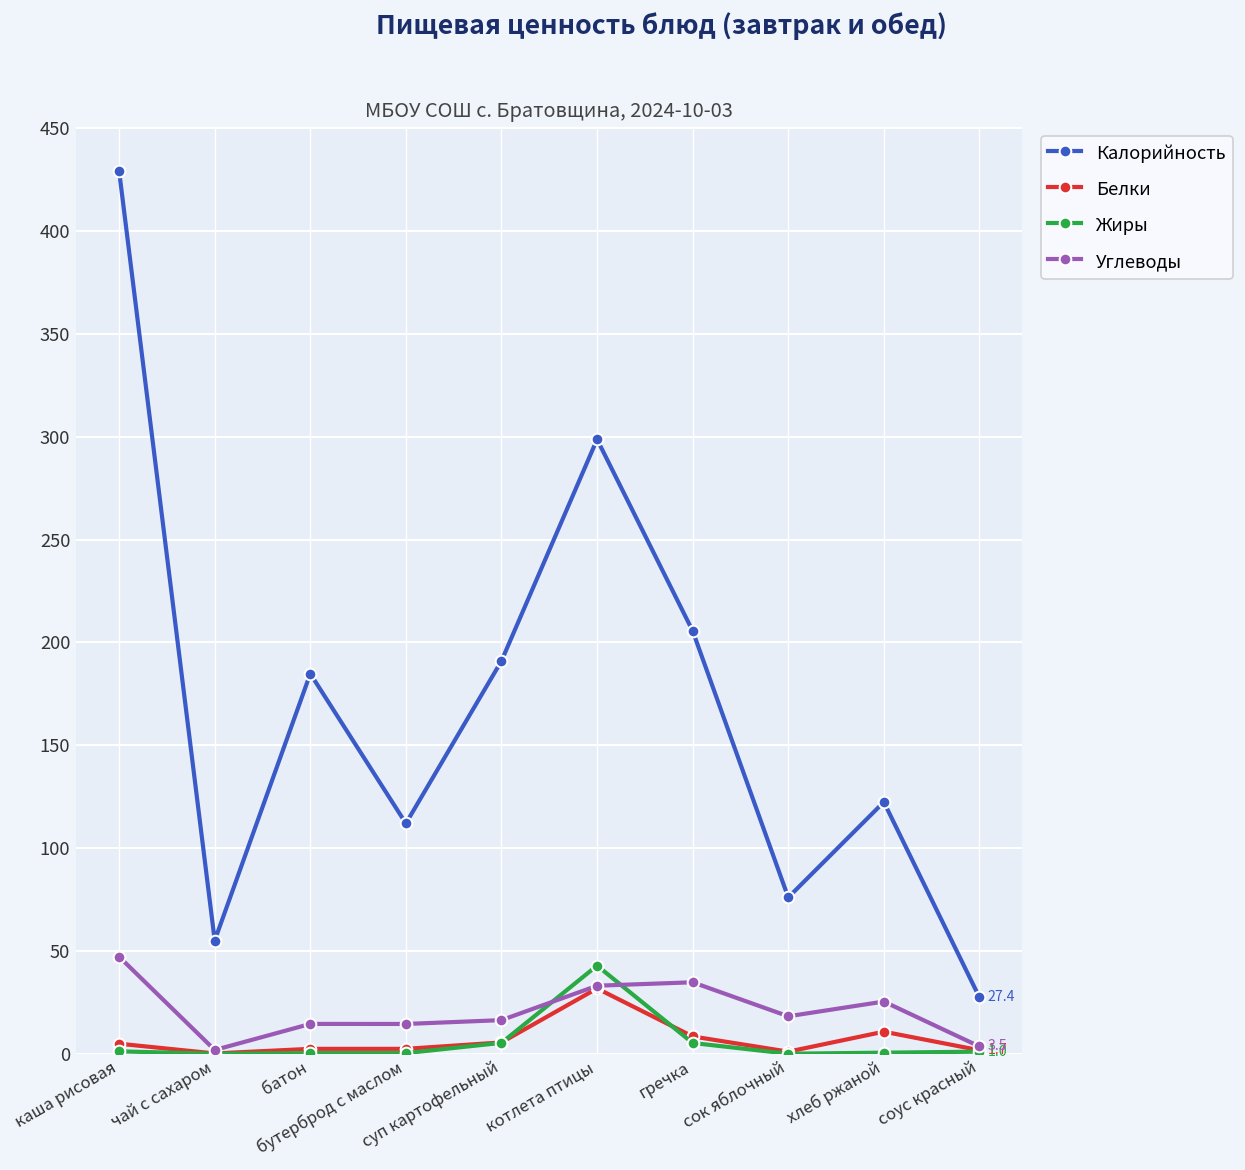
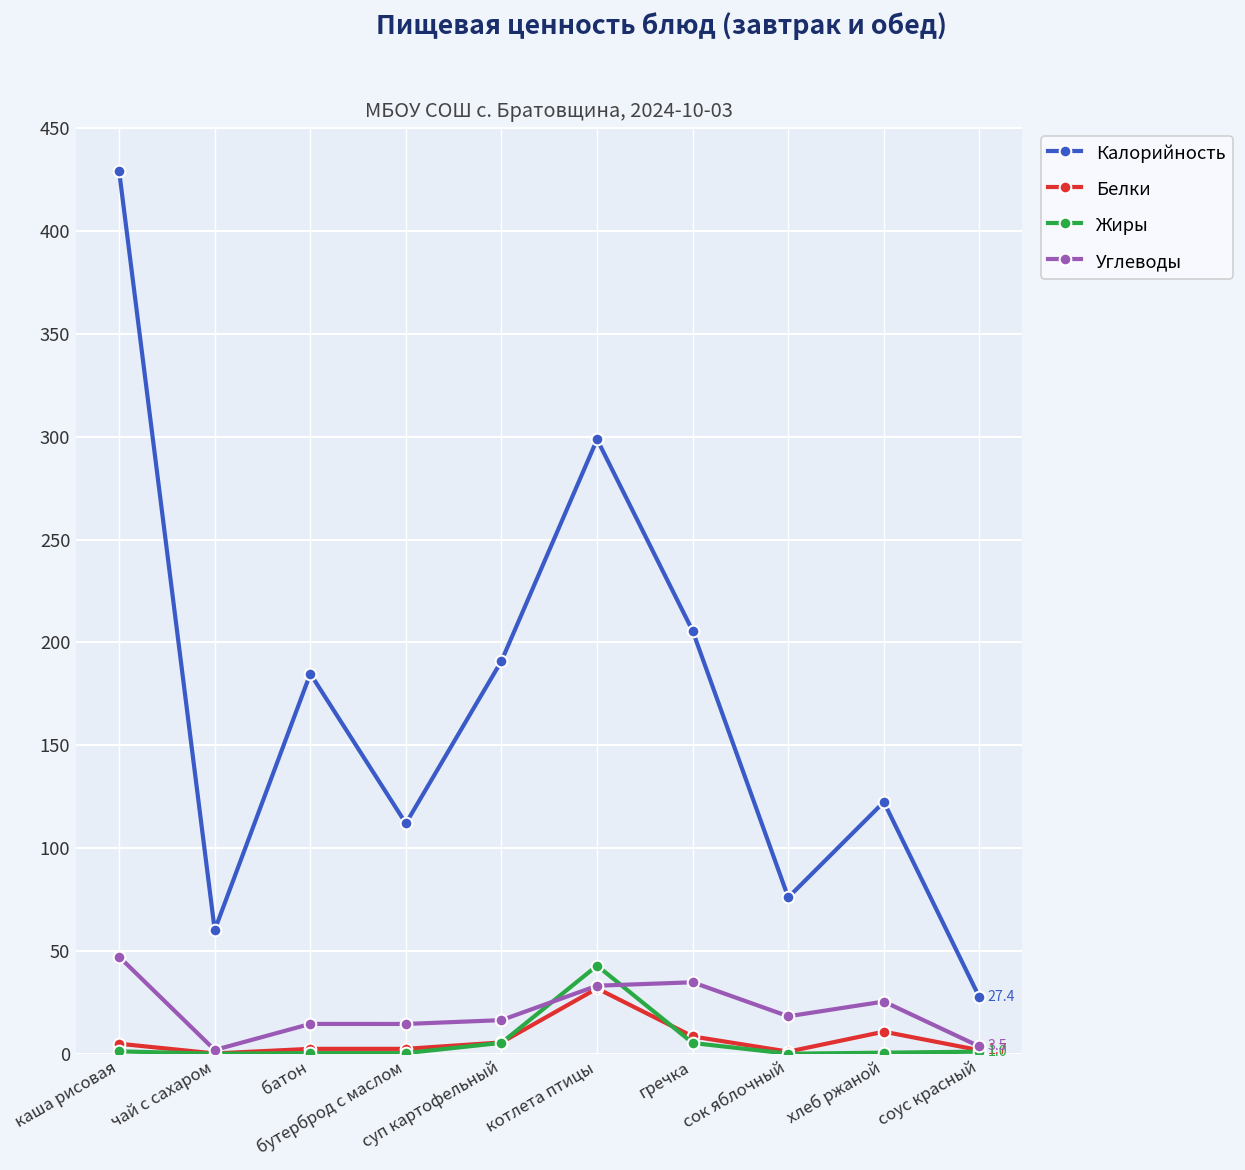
Калорийность, чай с сахаром: 55 -> 60
